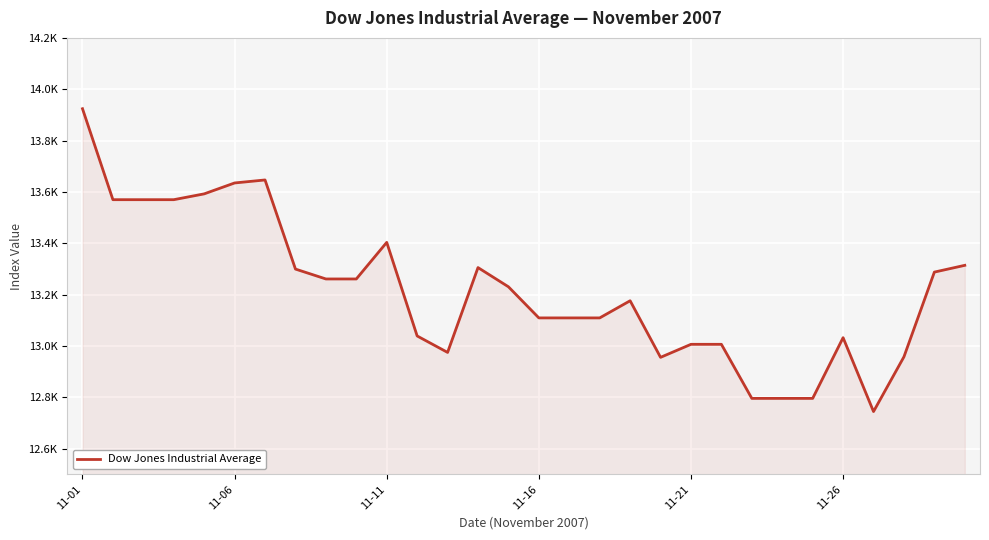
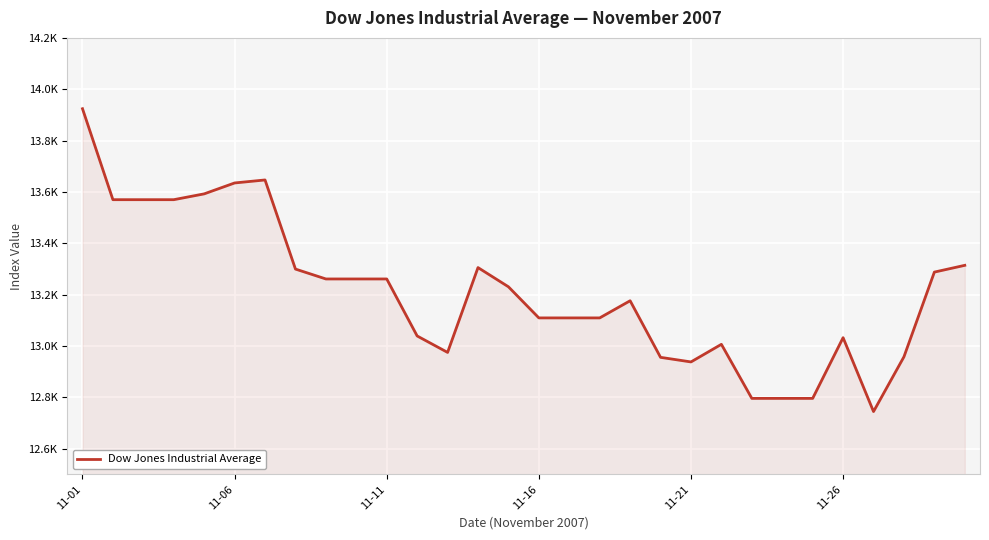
11-11: 13400 -> 13260
11-21: 13010 -> 12940
